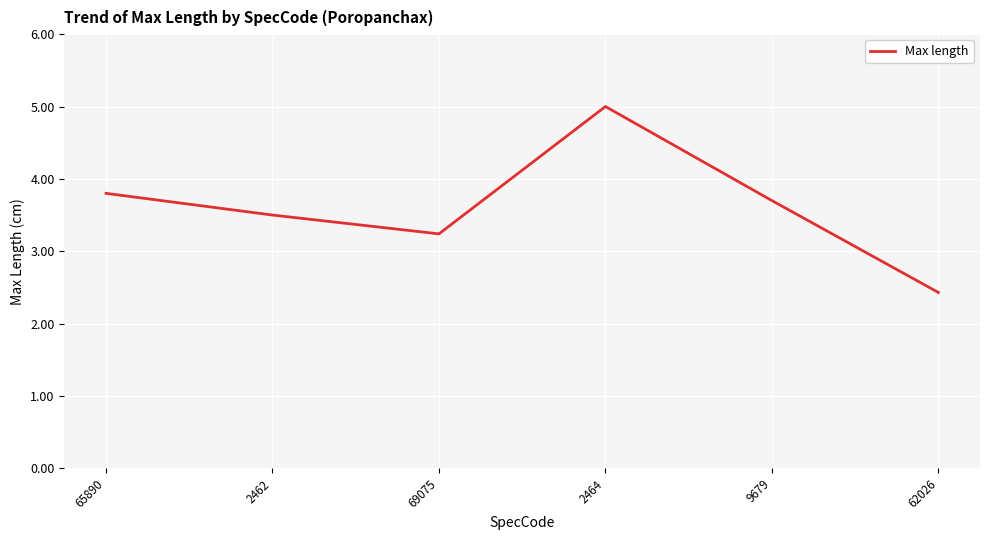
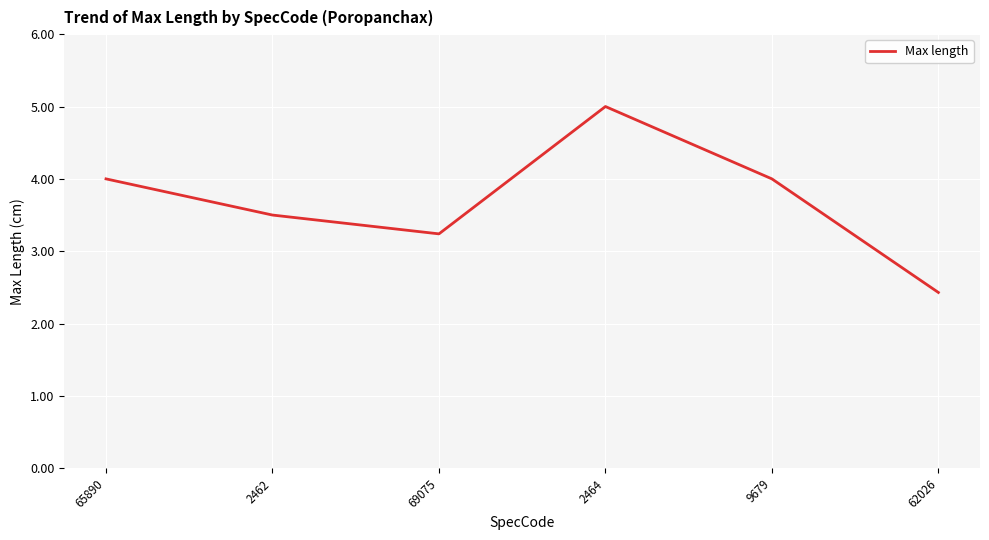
65890: 3.8 -> 4.0
9679: 3.7 -> 4.0
